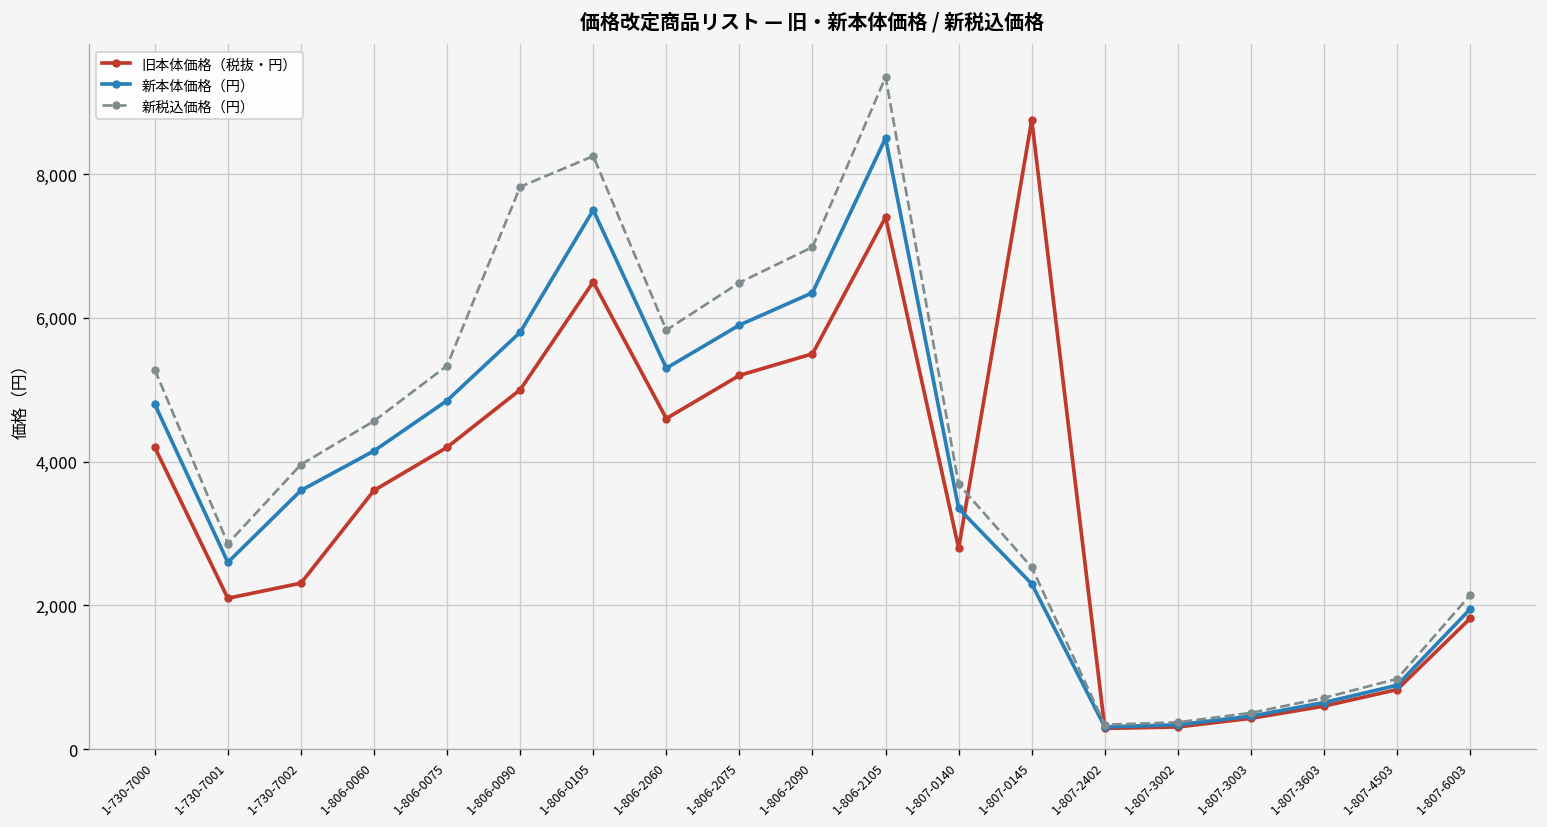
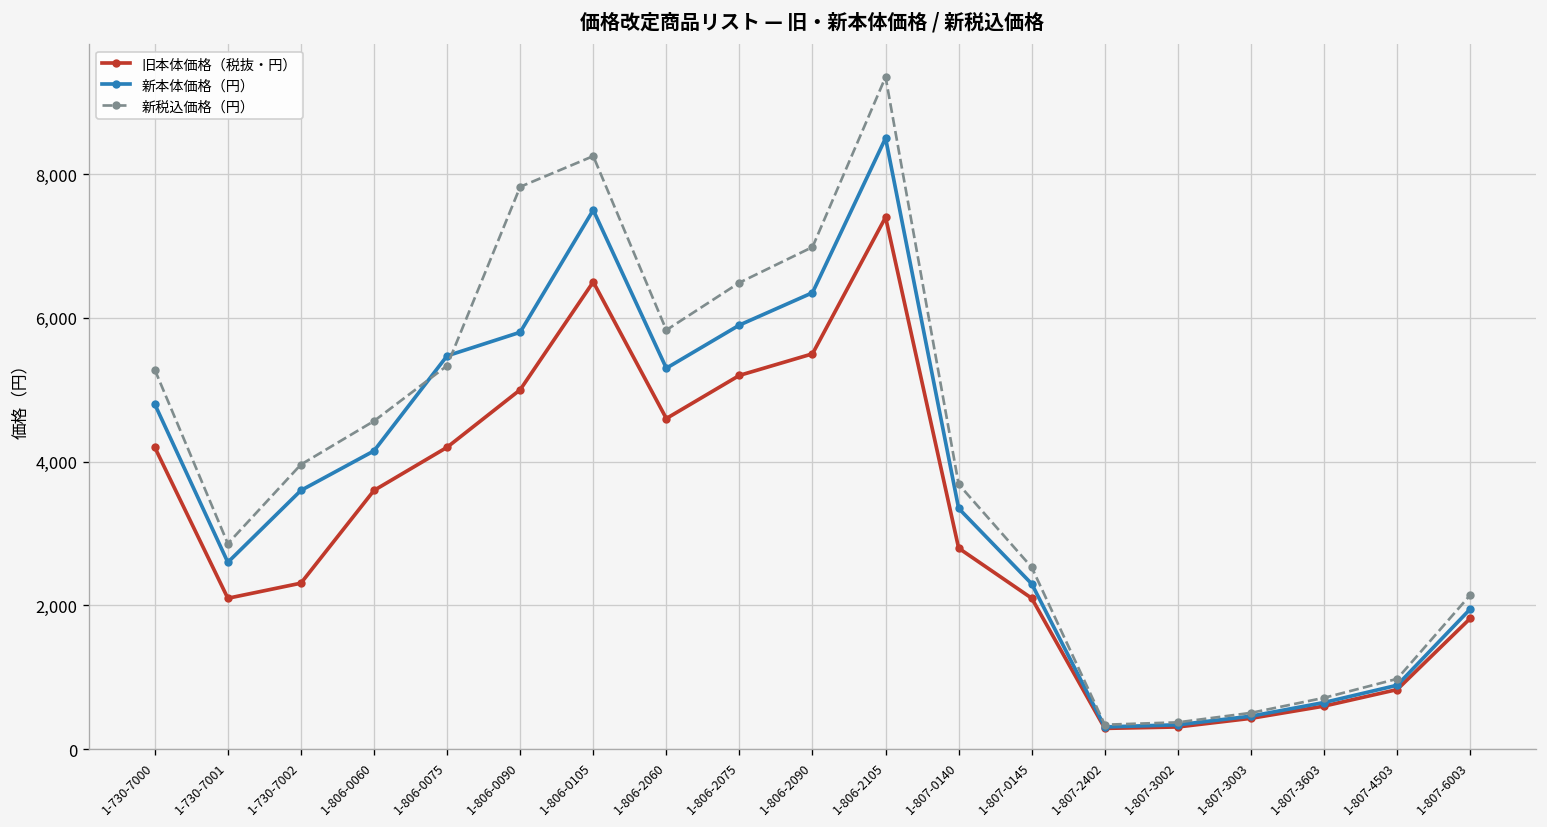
新本体価格（円）, 1-806-0075: 4,900 -> 5,500
旧本体価格（税抜・円）, 1-807-0145: 8,800 -> 2,100
